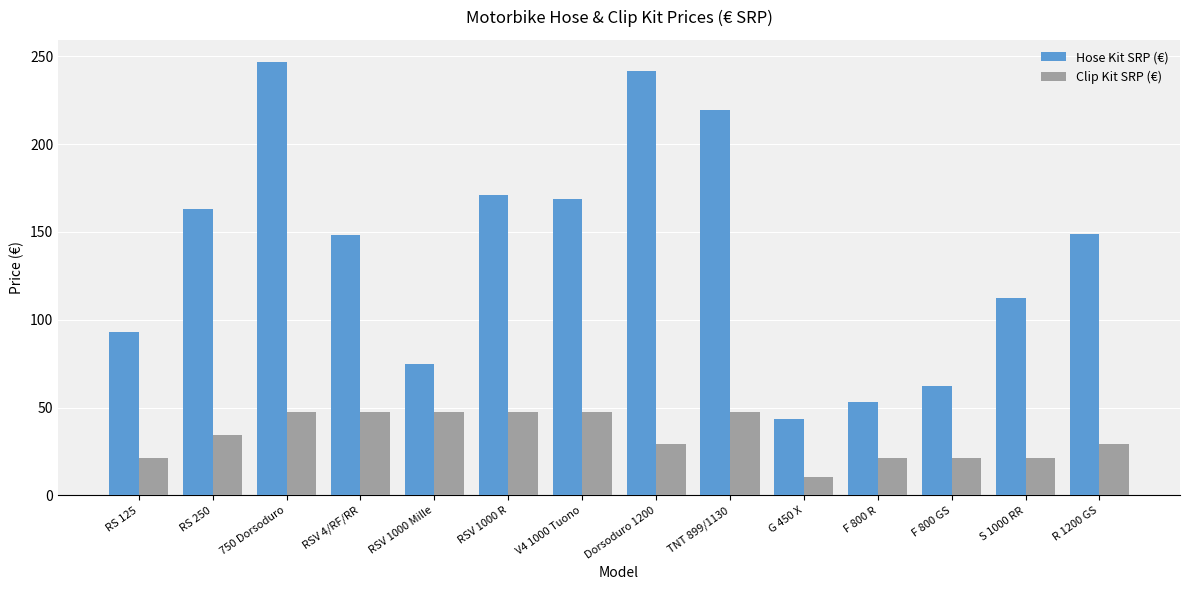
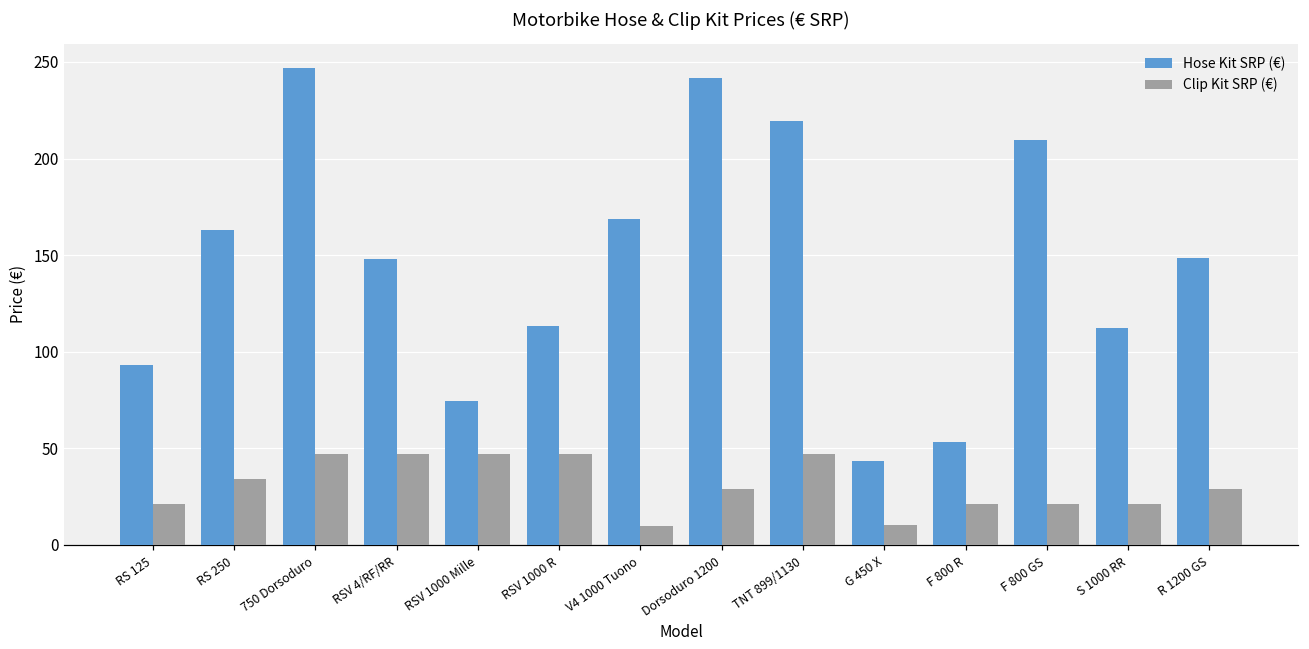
Hose Kit SRP (€), RSV 1000 R: 171 -> 114
Clip Kit SRP (€), V4 1000 Tuono: 47 -> 10
Hose Kit SRP (€), F 800 GS: 62 -> 210
